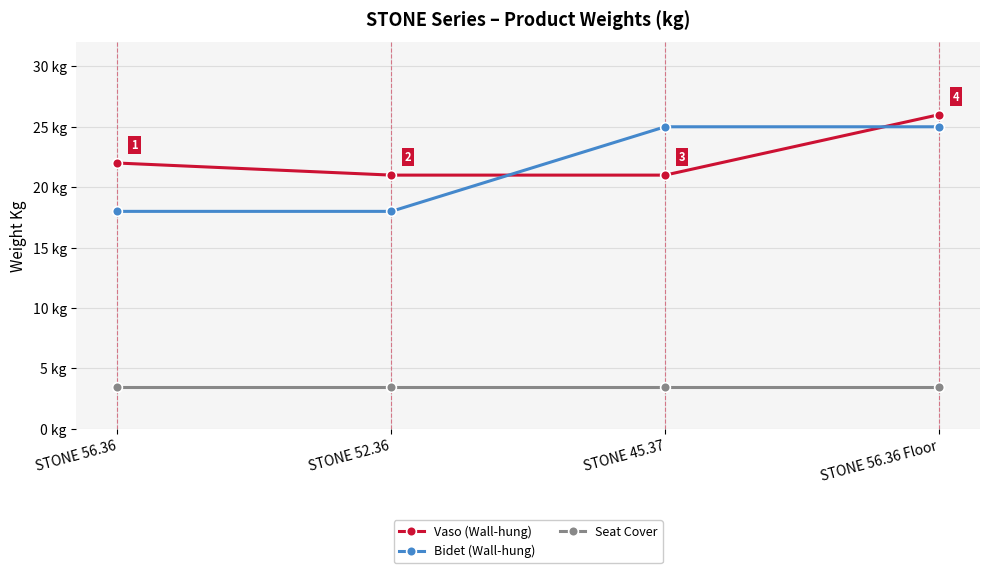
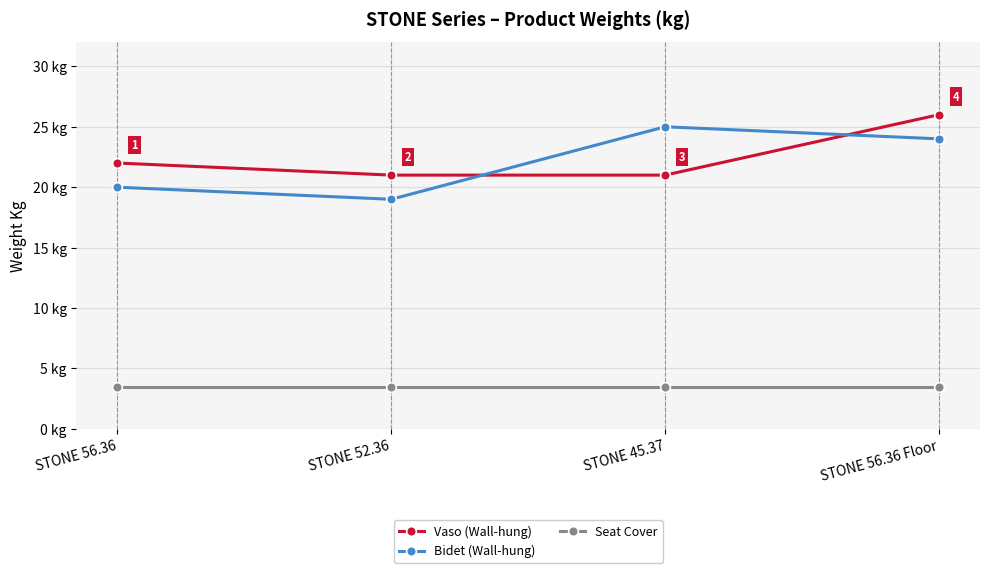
Bidet (Wall-hung), STONE 56.36: 18 kg -> 20 kg
Bidet (Wall-hung), STONE 52.36: 18 kg -> 19 kg
Bidet (Wall-hung), STONE 56.36 Floor: 25 kg -> 24 kg
